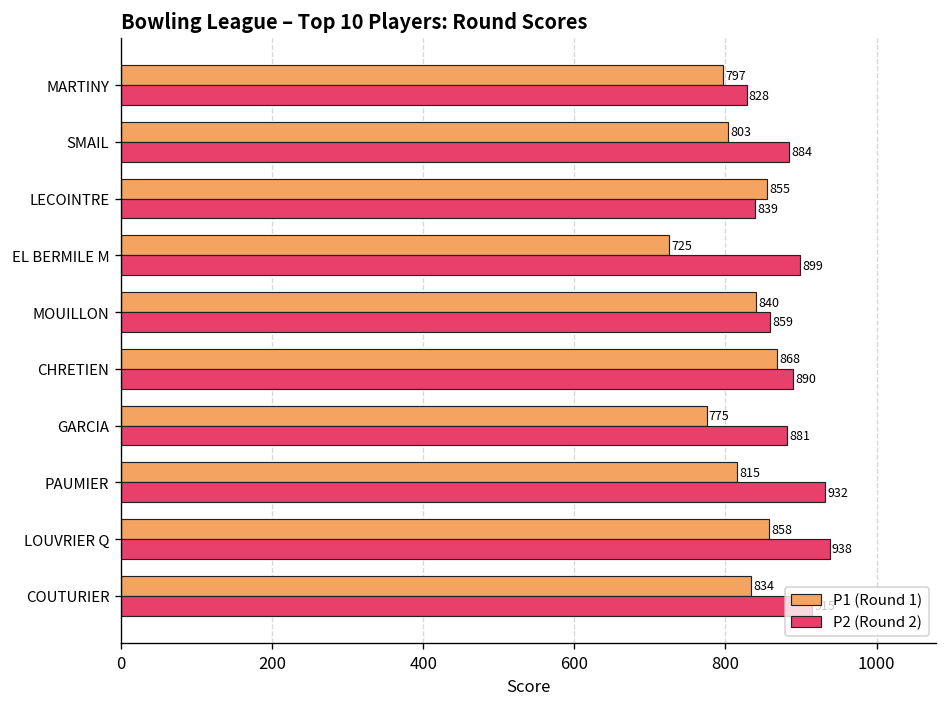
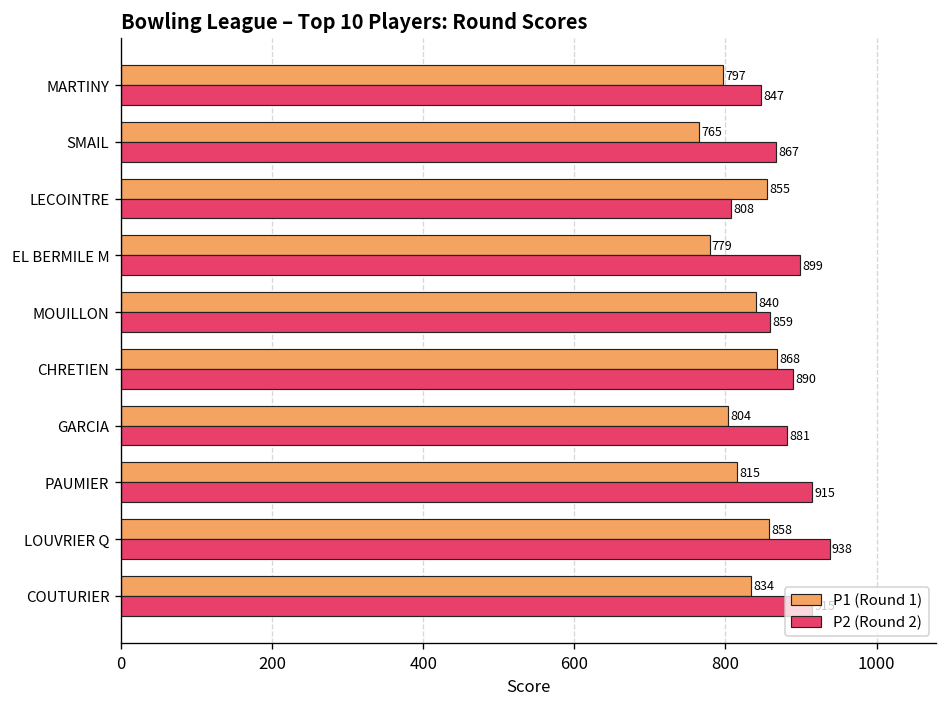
P2 (Round 2), MARTINY: 828 -> 847
P1 (Round 1), SMAIL: 803 -> 765
P2 (Round 2), SMAIL: 884 -> 867
P2 (Round 2), LECOINTRE: 839 -> 808
P1 (Round 1), EL BERMILE M: 725 -> 779
P1 (Round 1), GARCIA: 775 -> 804
P2 (Round 2), PAUMIER: 932 -> 915
